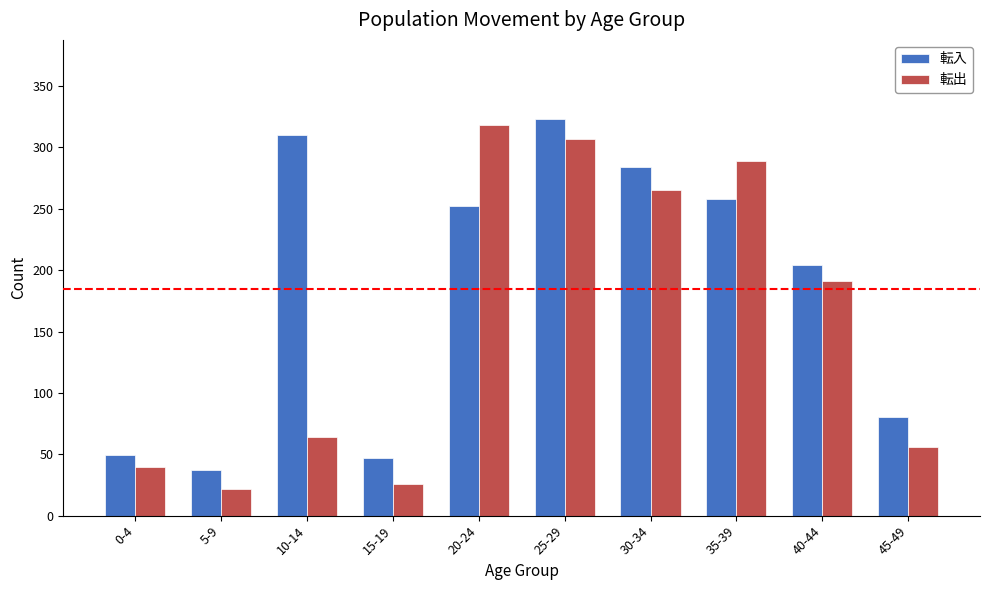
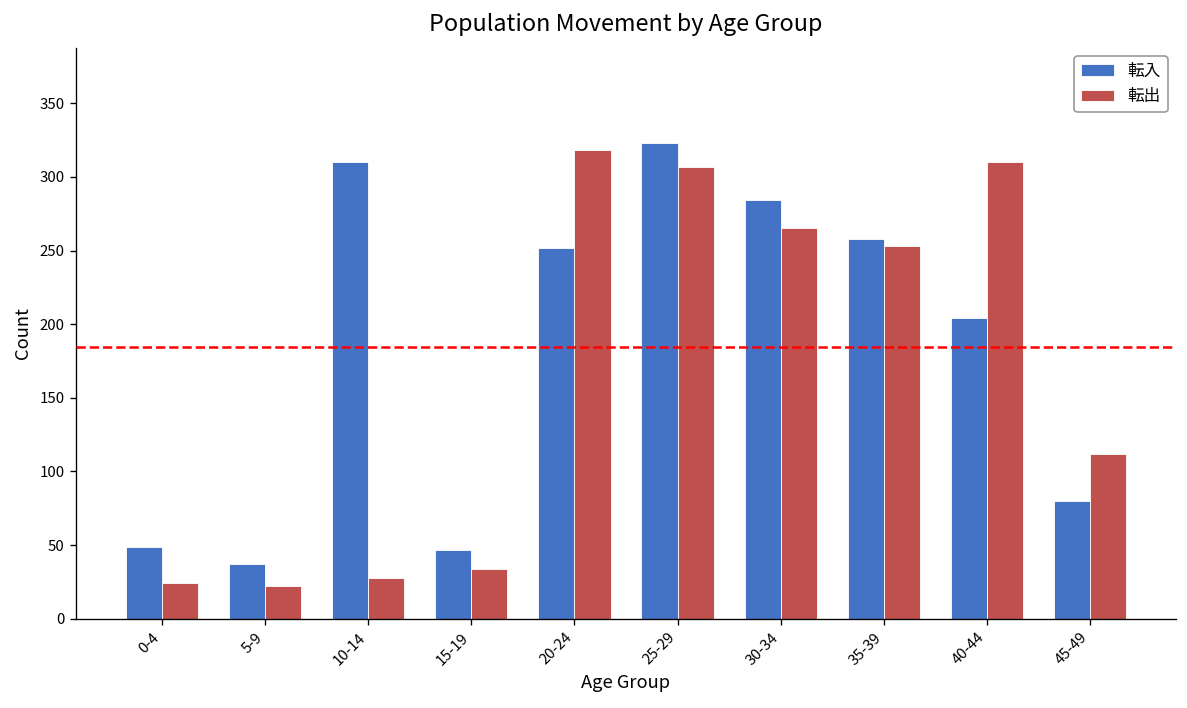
転出, 0-4: 40 -> 24
転出, 10-14: 64 -> 28
転出, 15-19: 26 -> 34
転出, 35-39: 289 -> 253
転出, 40-44: 191 -> 310
転出, 45-49: 56 -> 112
